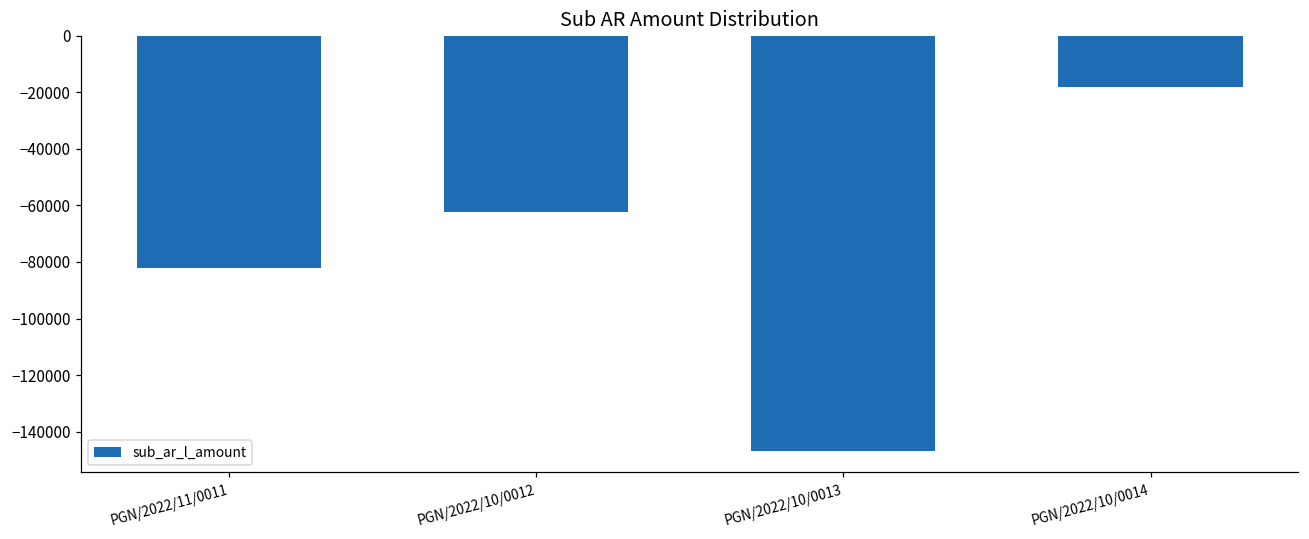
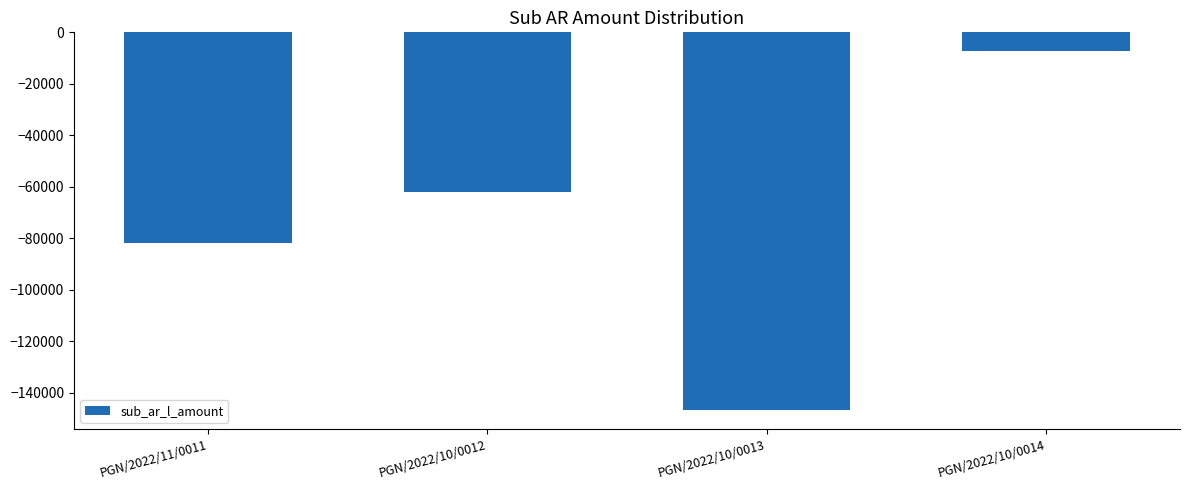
PGN/2022/10/0014: -18000 -> -7000
